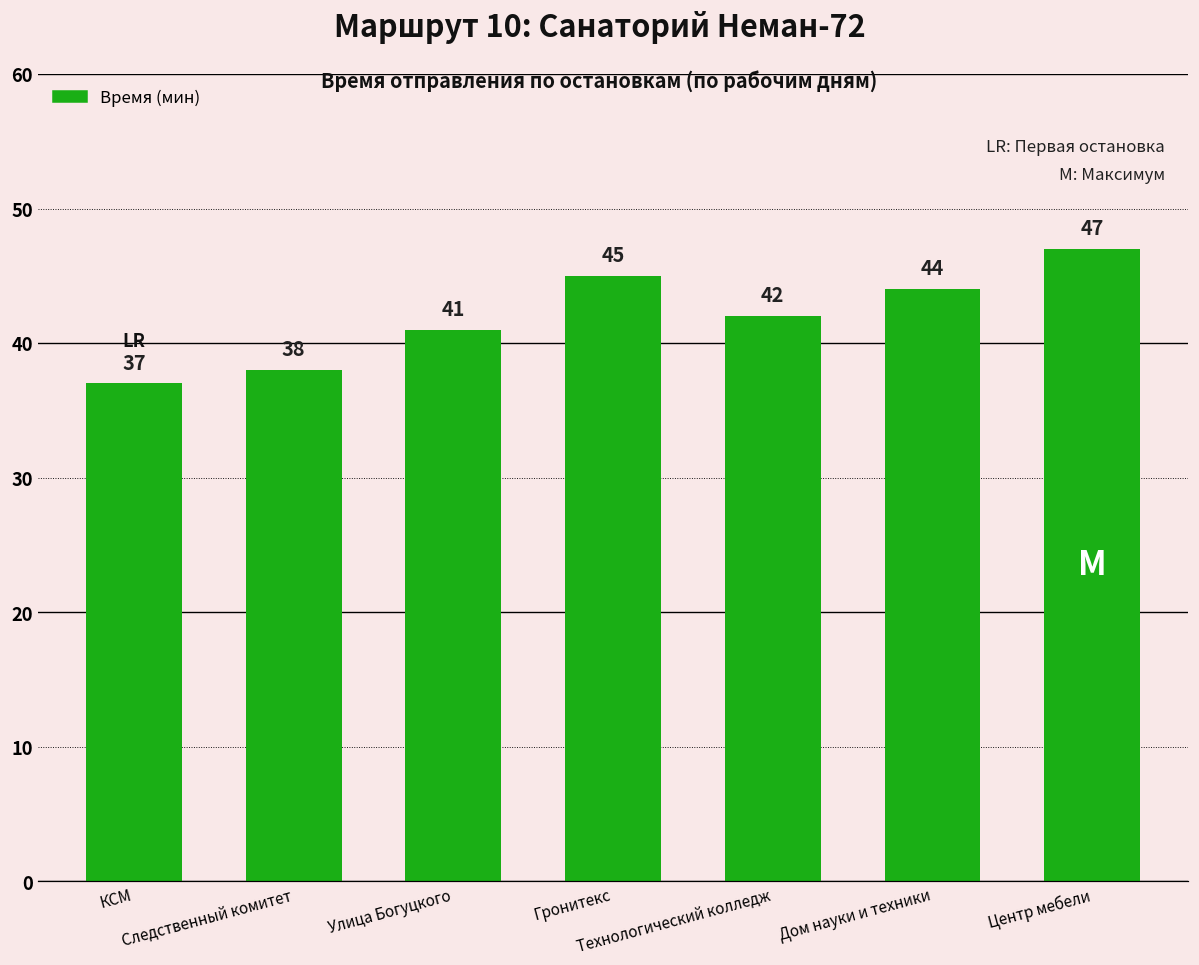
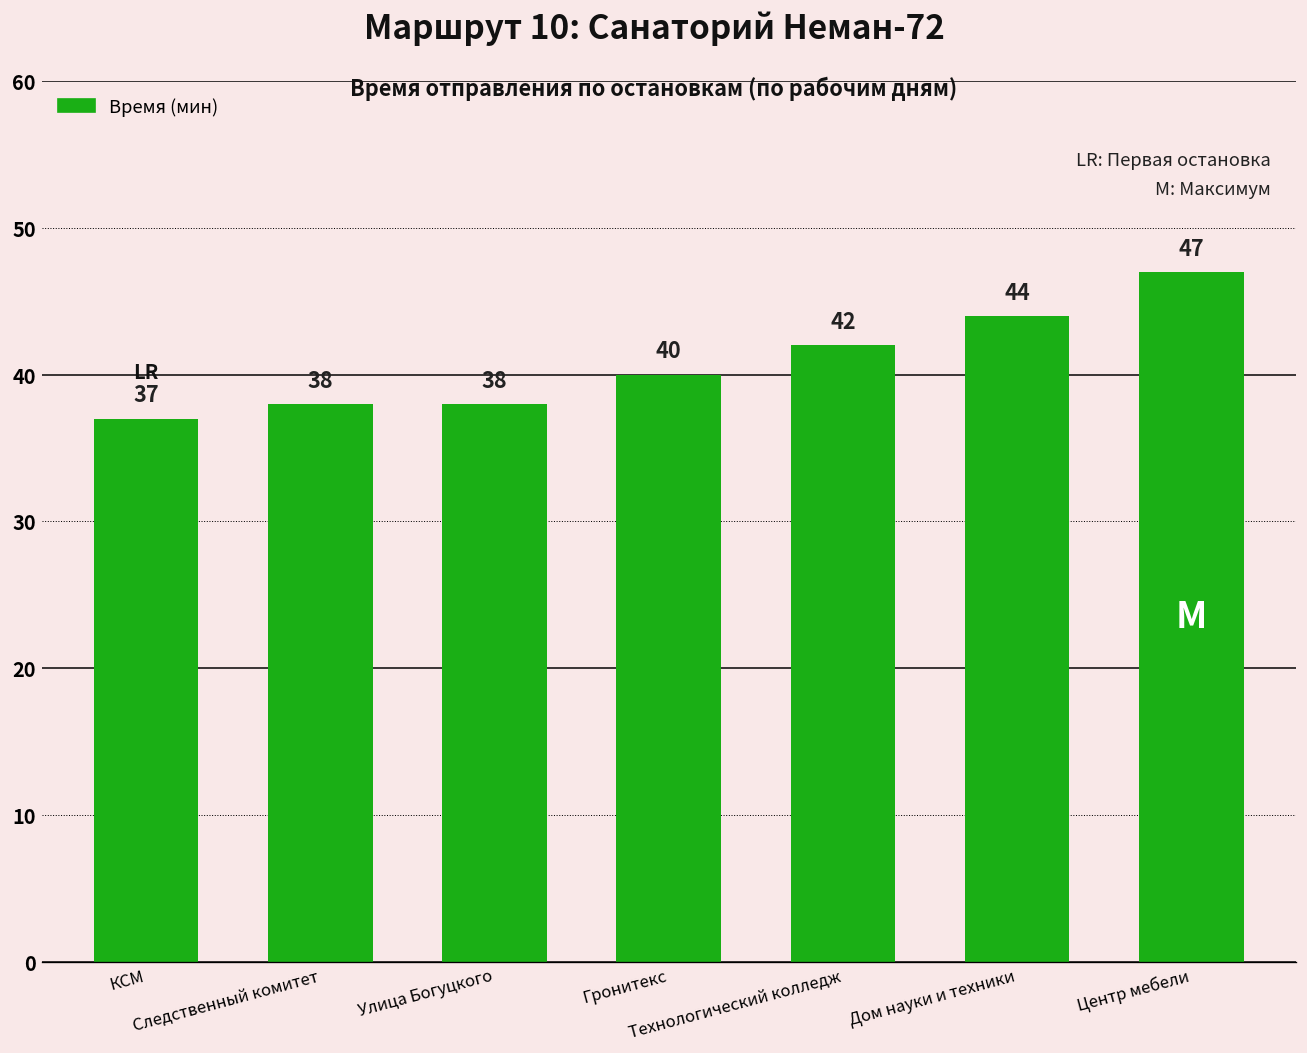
Улица Богуцкого: 41 -> 38
Гронитекс: 45 -> 40
